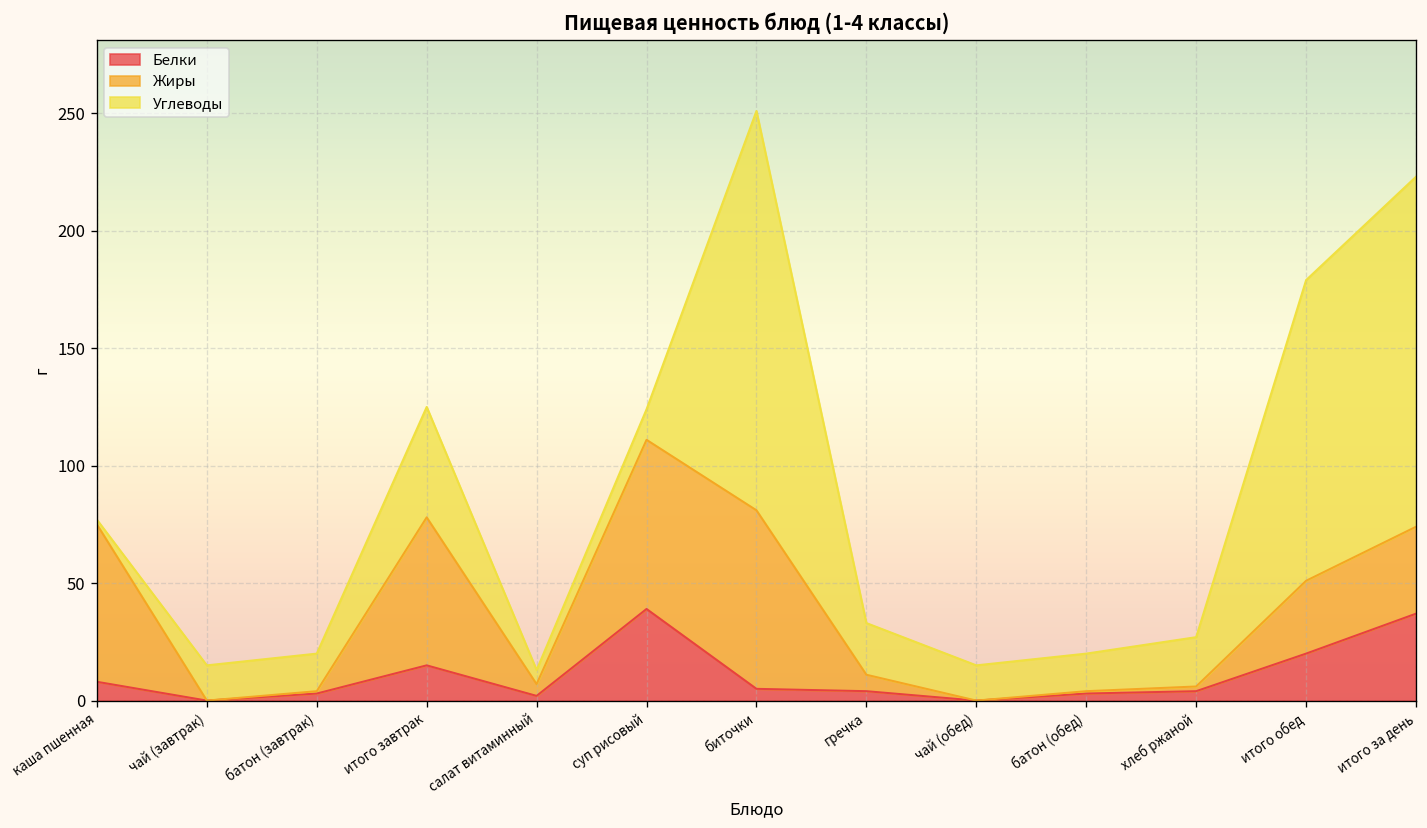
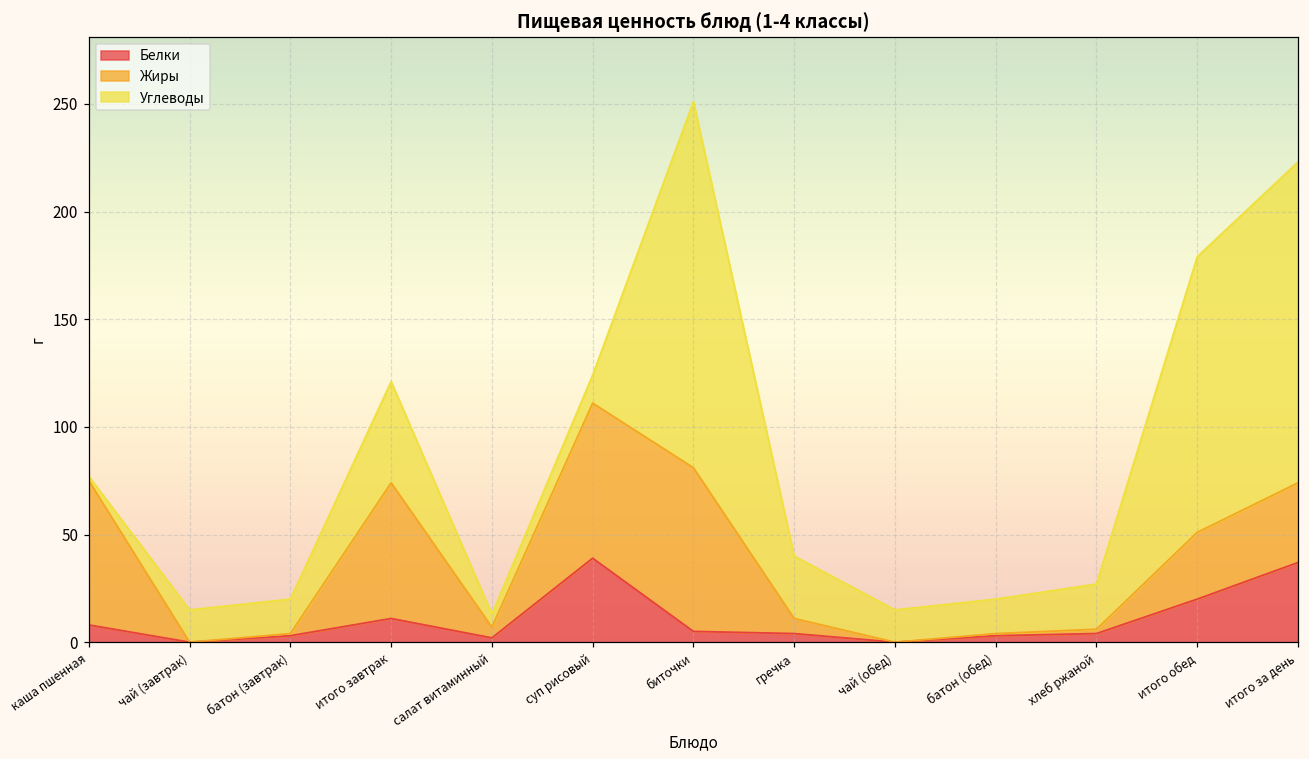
Белки, итого завтрак: 15 -> 11
Углеводы, гречка: 22 -> 29
